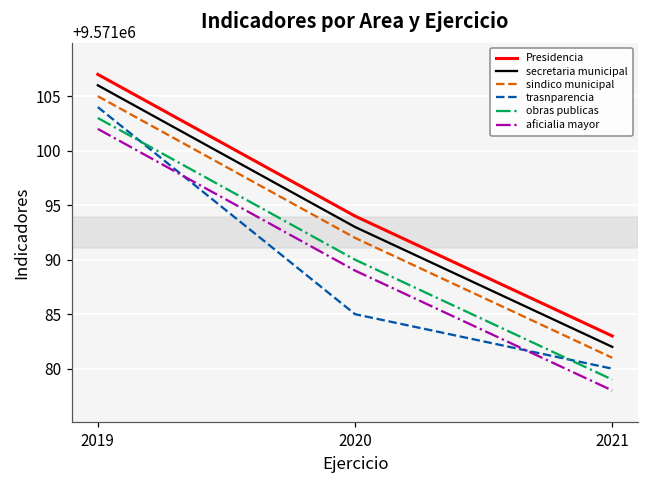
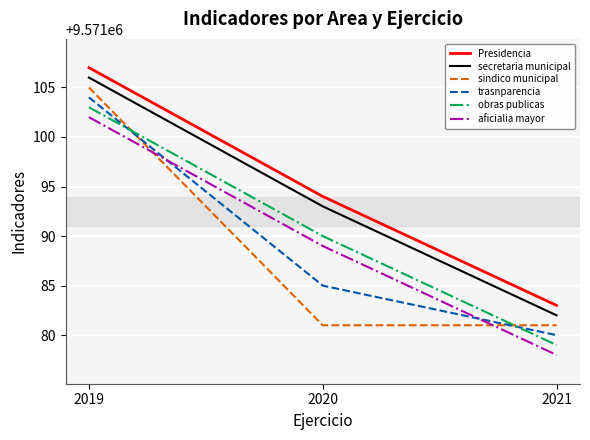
sindico municipal, 2020: 9571092 -> 9571081
